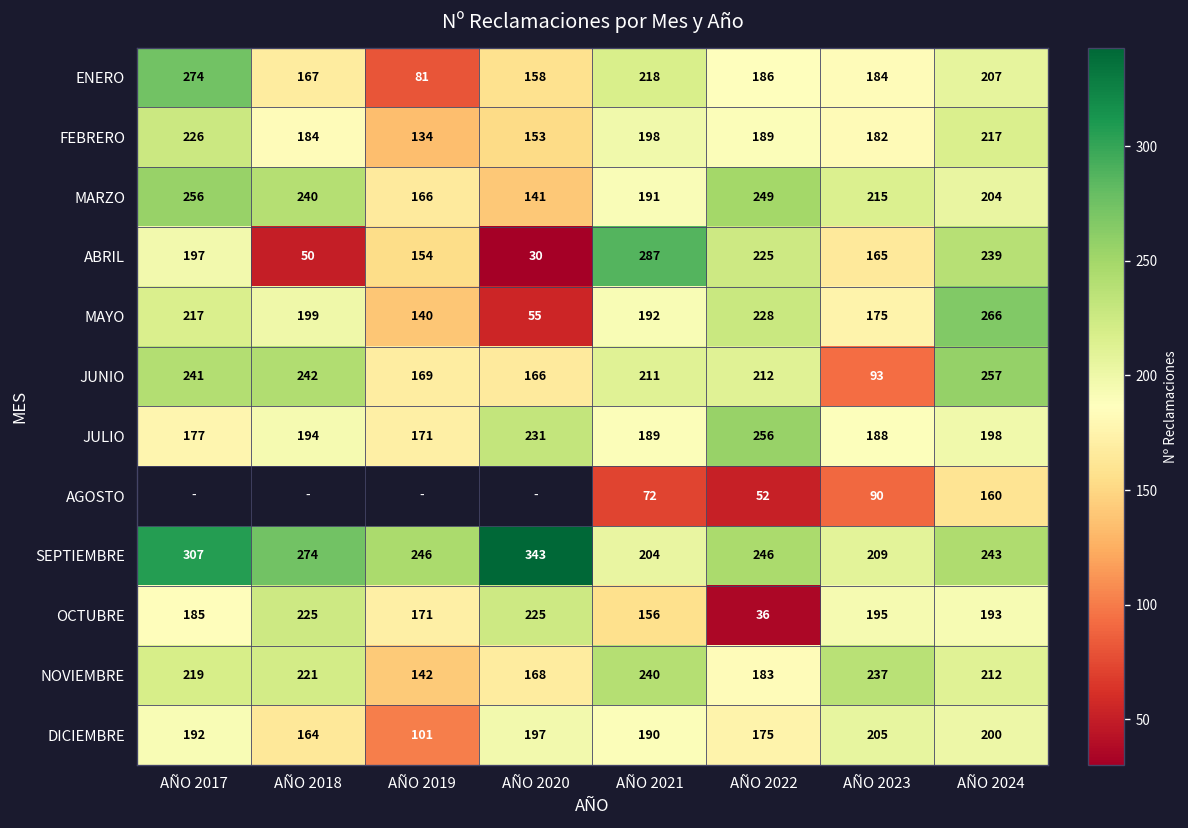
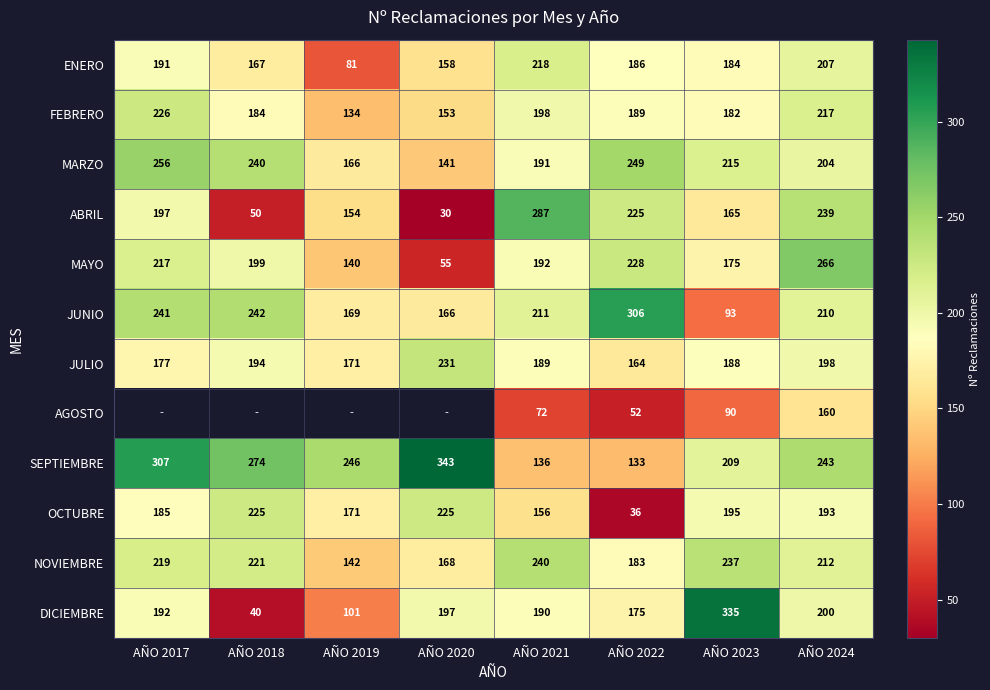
ENERO, AÑO 2017: 274 -> 191
JUNIO, AÑO 2022: 212 -> 306
JUNIO, AÑO 2024: 257 -> 210
JULIO, AÑO 2022: 256 -> 164
SEPTIEMBRE, AÑO 2021: 204 -> 136
SEPTIEMBRE, AÑO 2022: 246 -> 133
DICIEMBRE, AÑO 2018: 164 -> 40
DICIEMBRE, AÑO 2023: 205 -> 335
